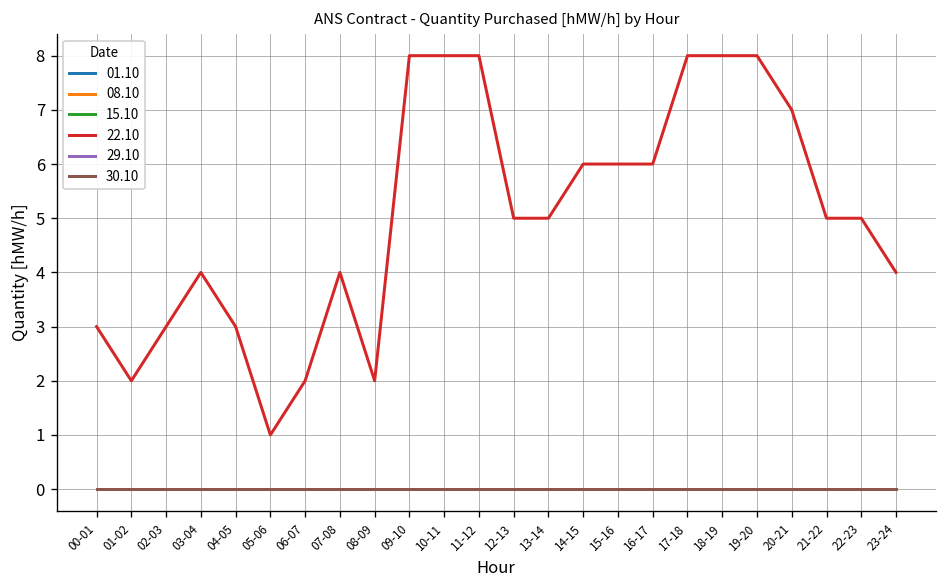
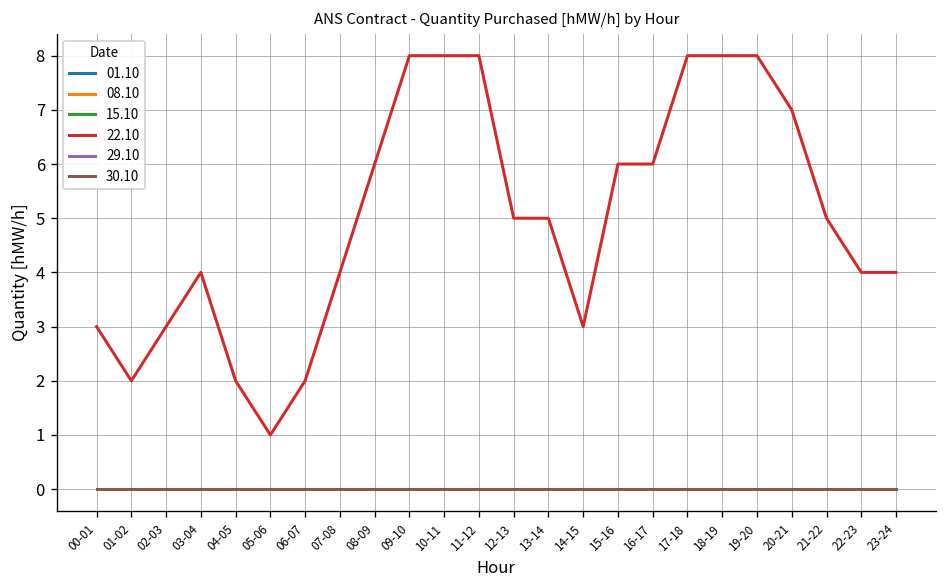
22.10, 04-05: 3 -> 2
22.10, 08-09: 2 -> 6
22.10, 14-15: 6 -> 3
22.10, 22-23: 5 -> 4
